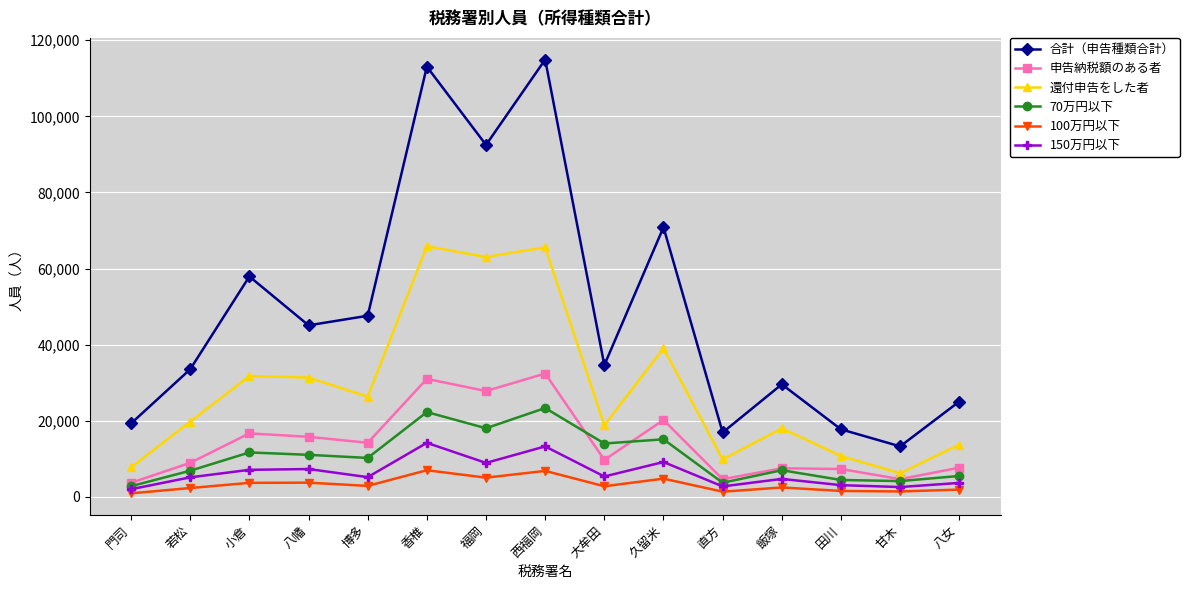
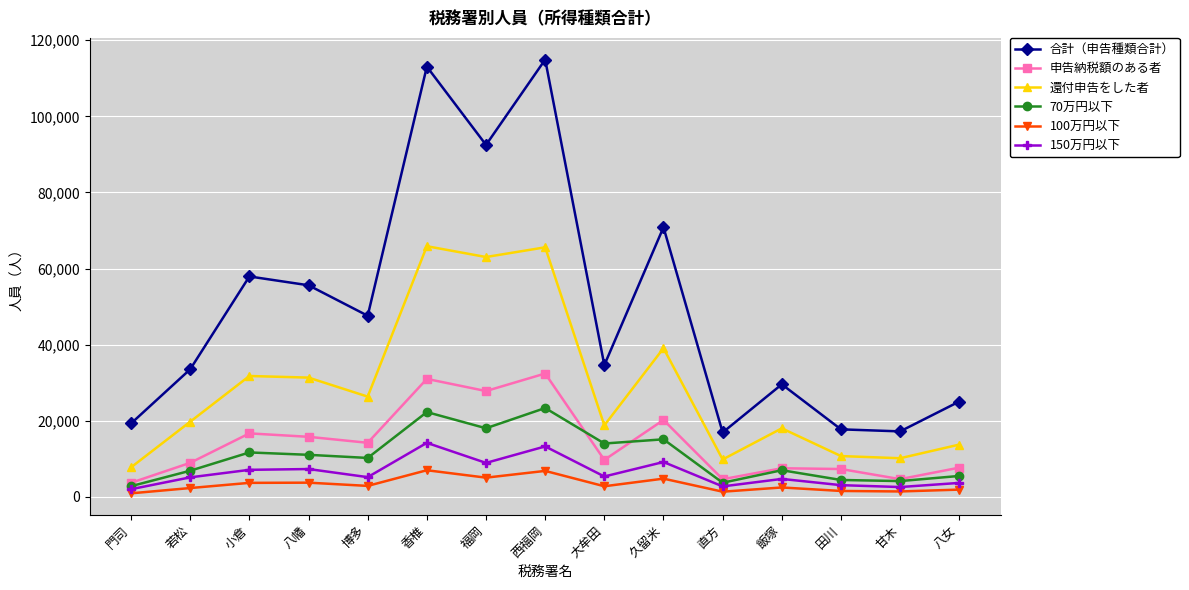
合計（申告種類合計）, 八幡: 45,000 -> 56,000
合計（申告種類合計）, 甘木: 13,000 -> 17,000
還付申告をした者, 甘木: 6,000 -> 10,000
